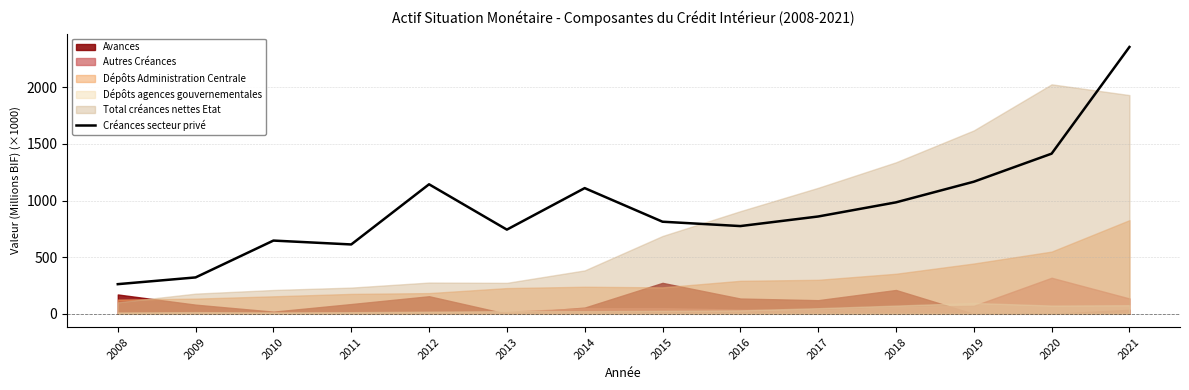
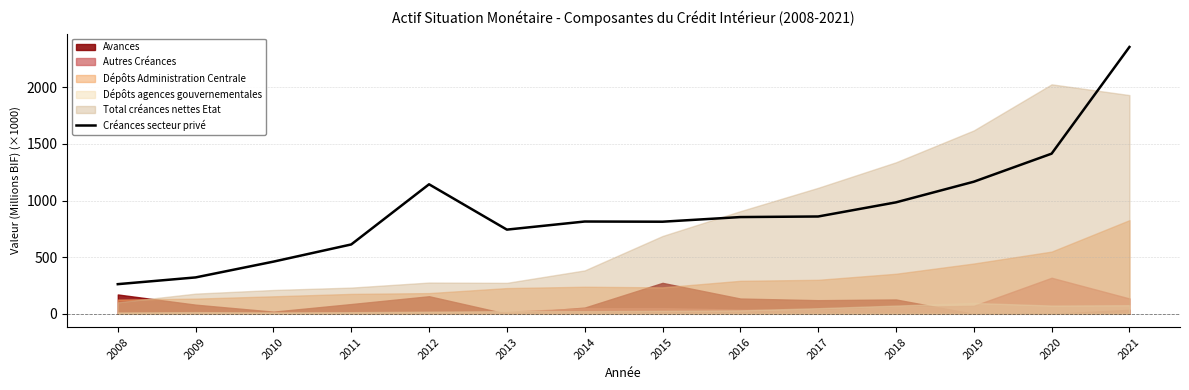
Créances secteur privé, 2010: 650 -> 460
Créances secteur privé, 2014: 1110 -> 810
Créances secteur privé, 2016: 770 -> 850
Avances, 2018: 210 -> 130
